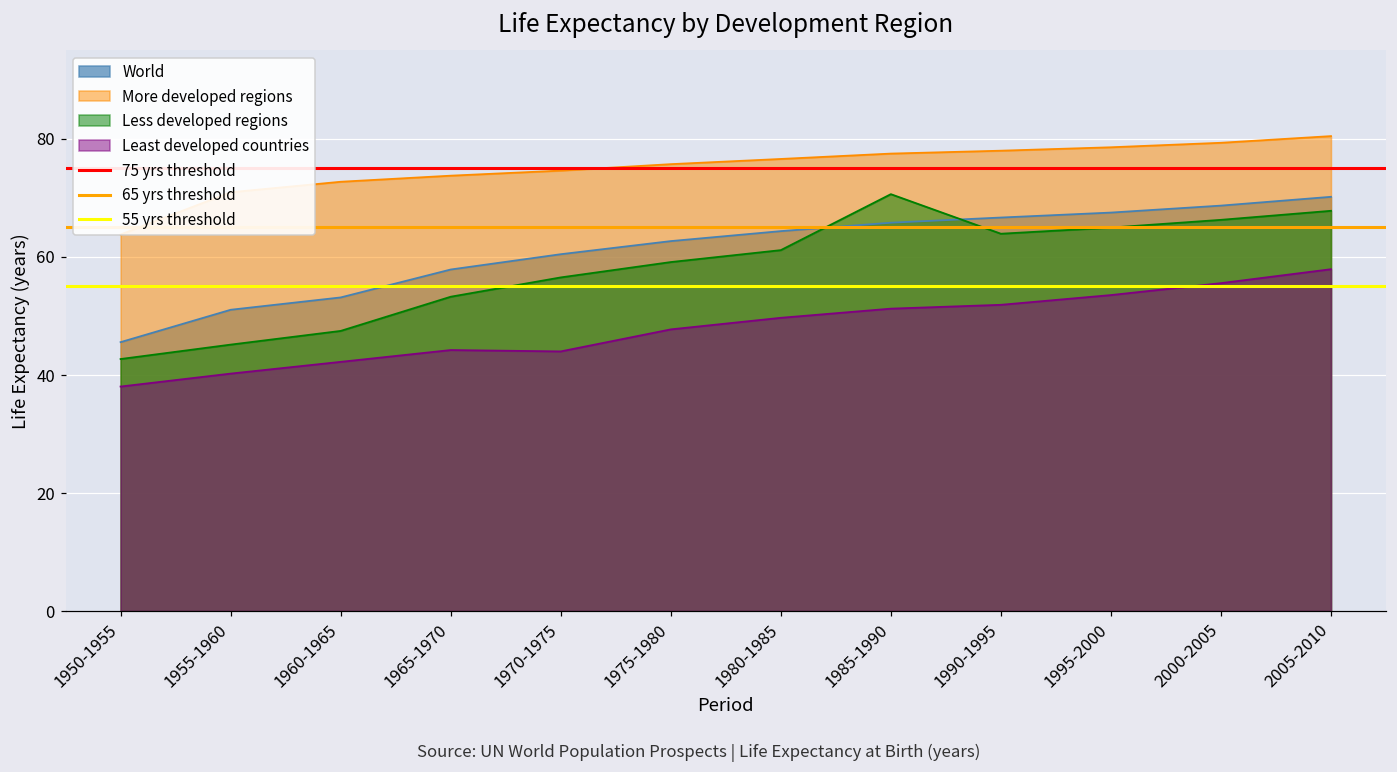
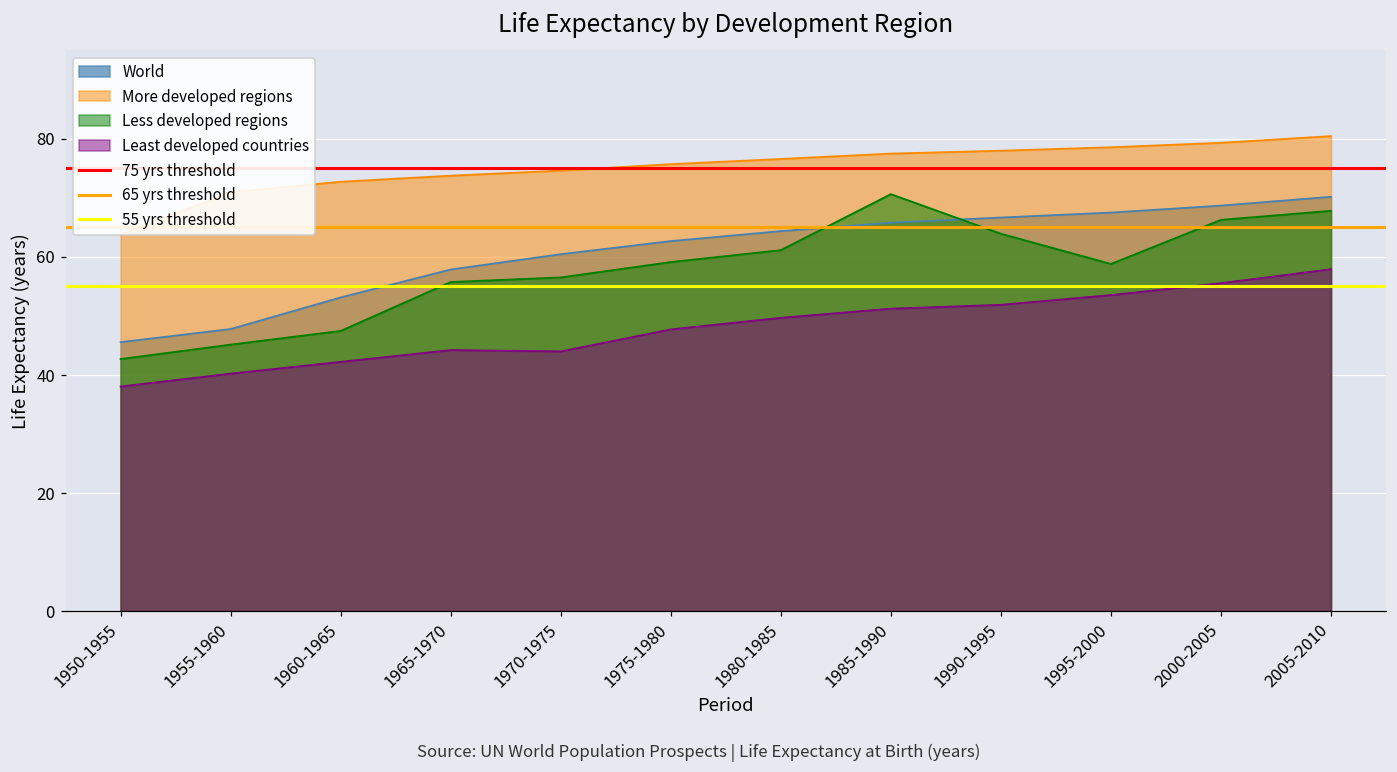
World, 1955-1960: 51 -> 48
Less developed regions, 1965-1970: 53 -> 56
Less developed regions, 1995-2000: 65 -> 59
